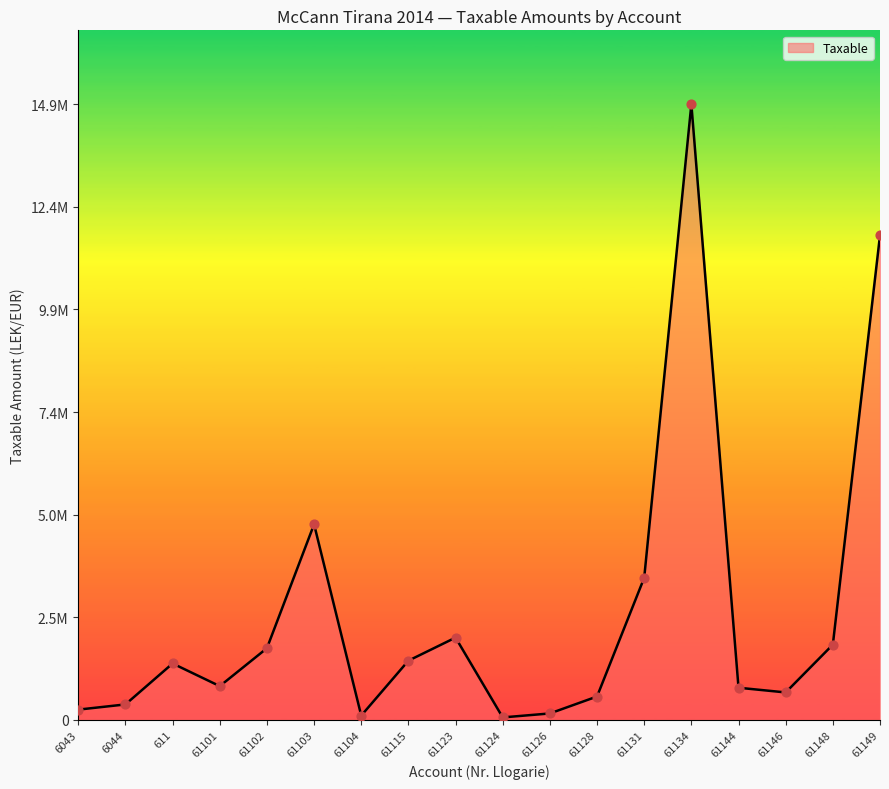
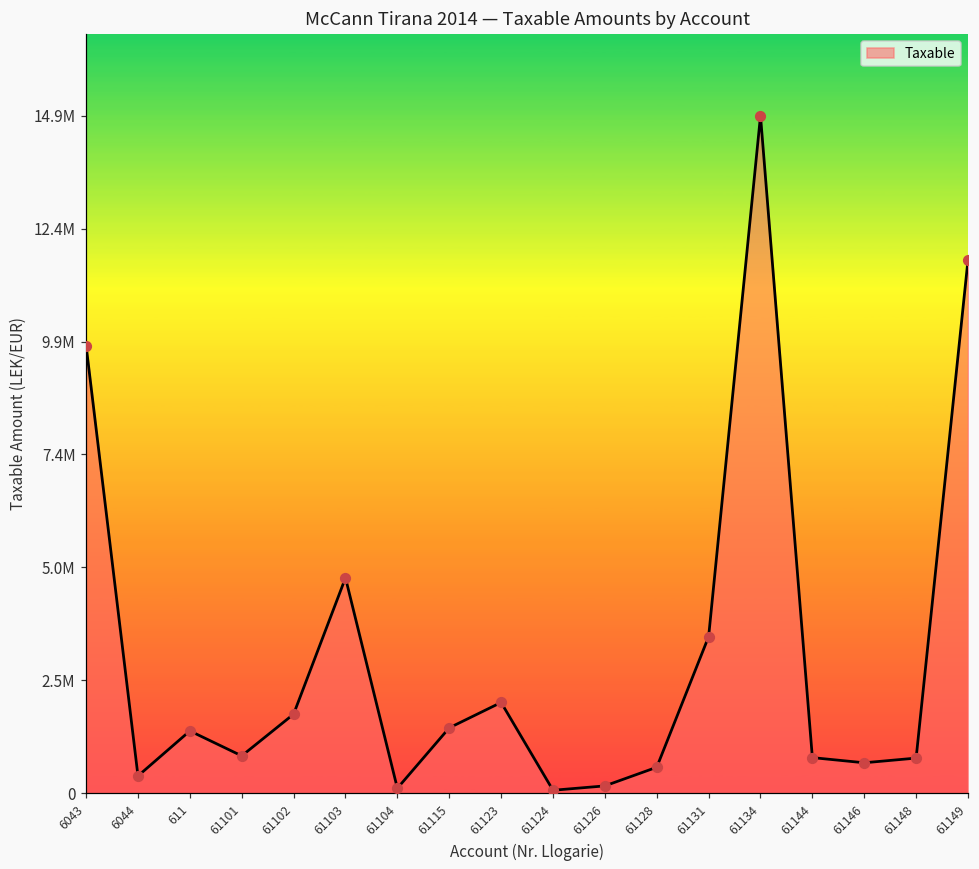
6043: 300000 -> 9800000
61148: 1800000 -> 800000
